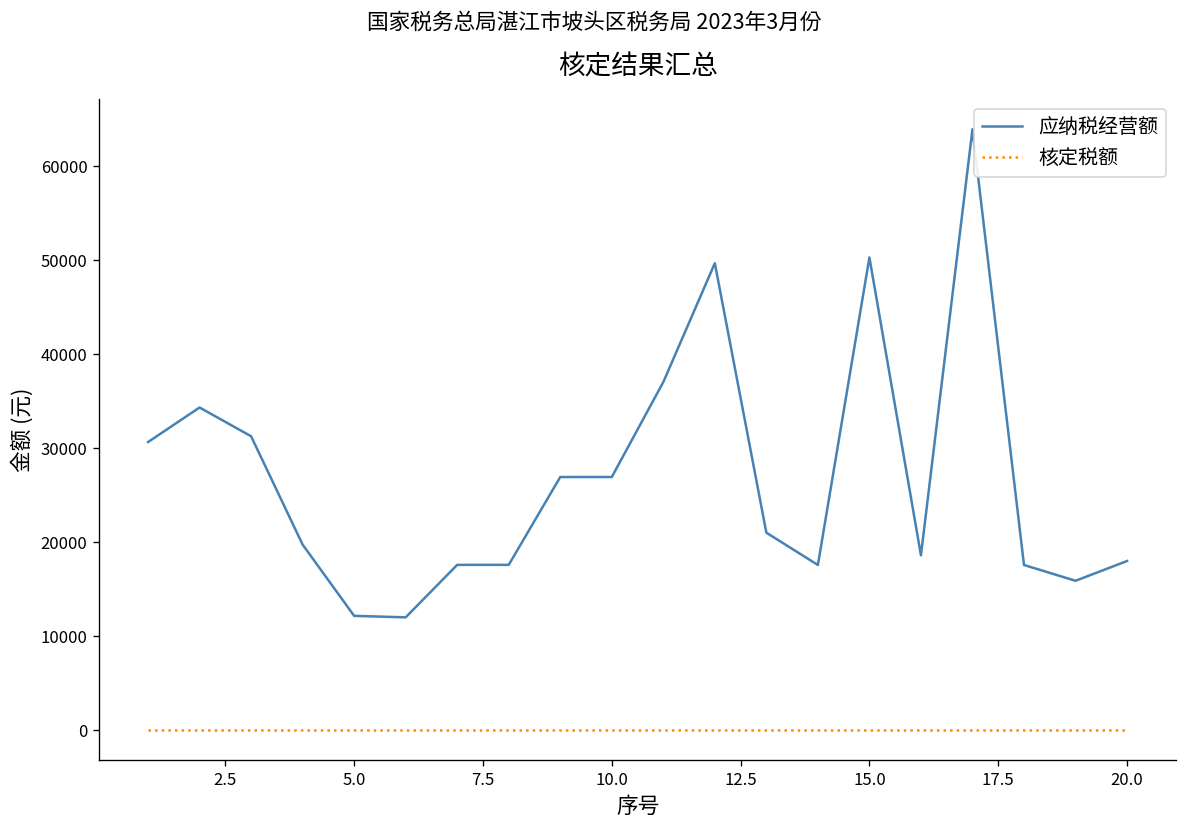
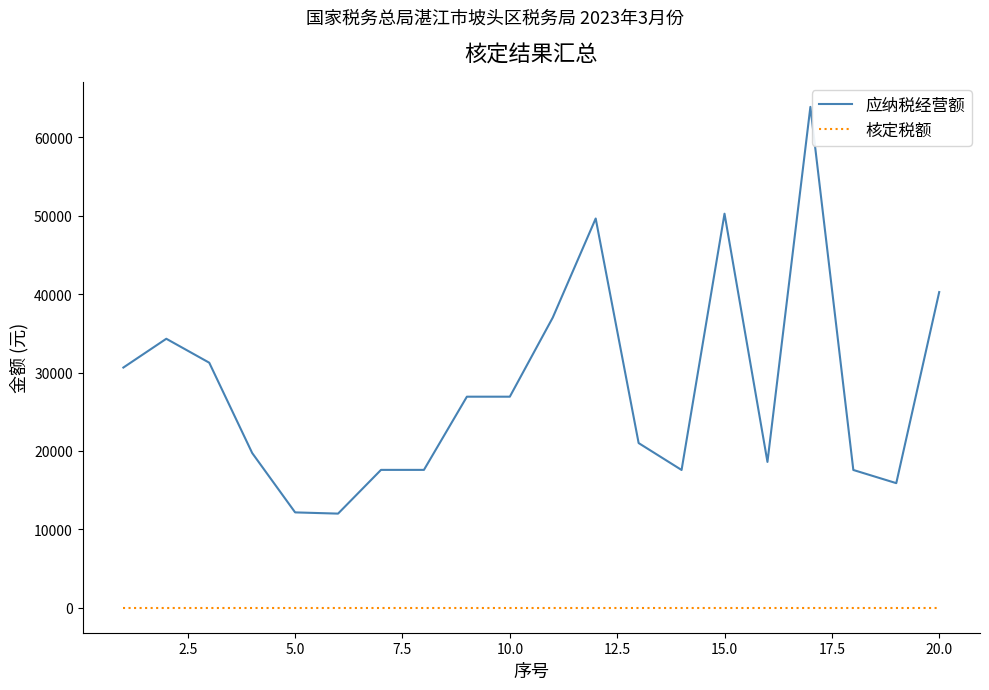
应纳税经营额, 20.0: 18000 -> 40000
